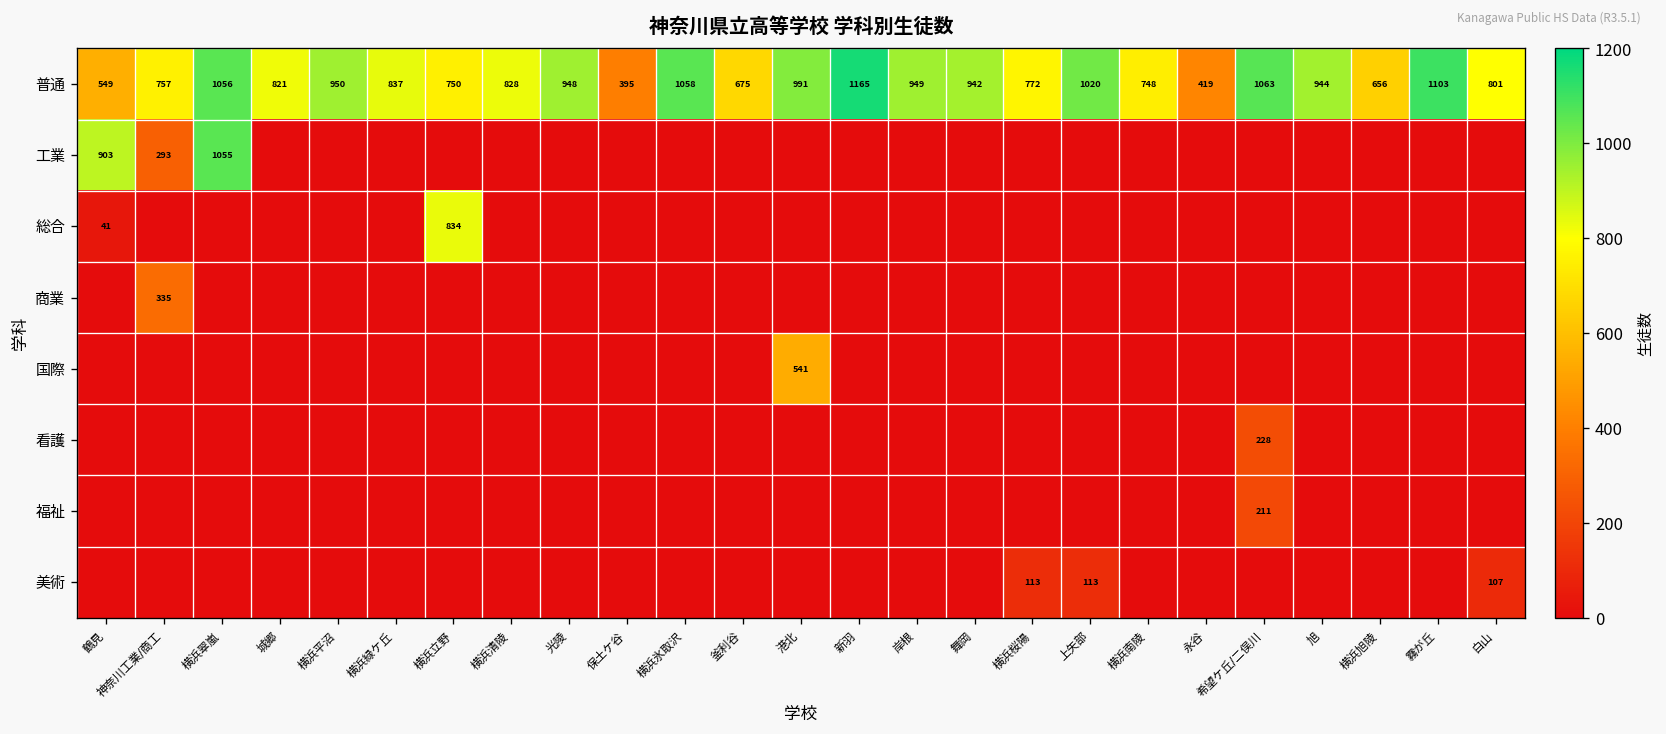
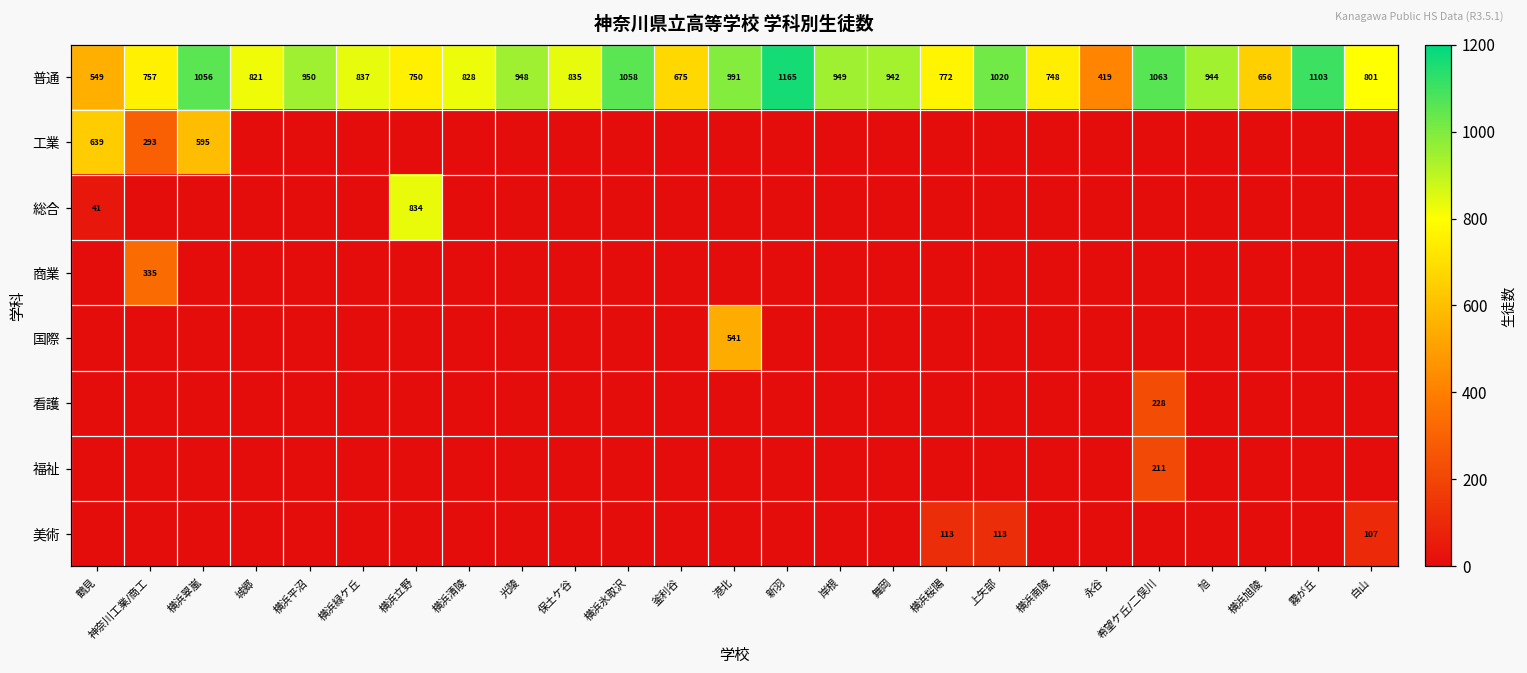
普通, 保土ケ谷: 395 -> 835
工業, 鶴見: 903 -> 639
工業, 横浜翠嵐: 1055 -> 595
